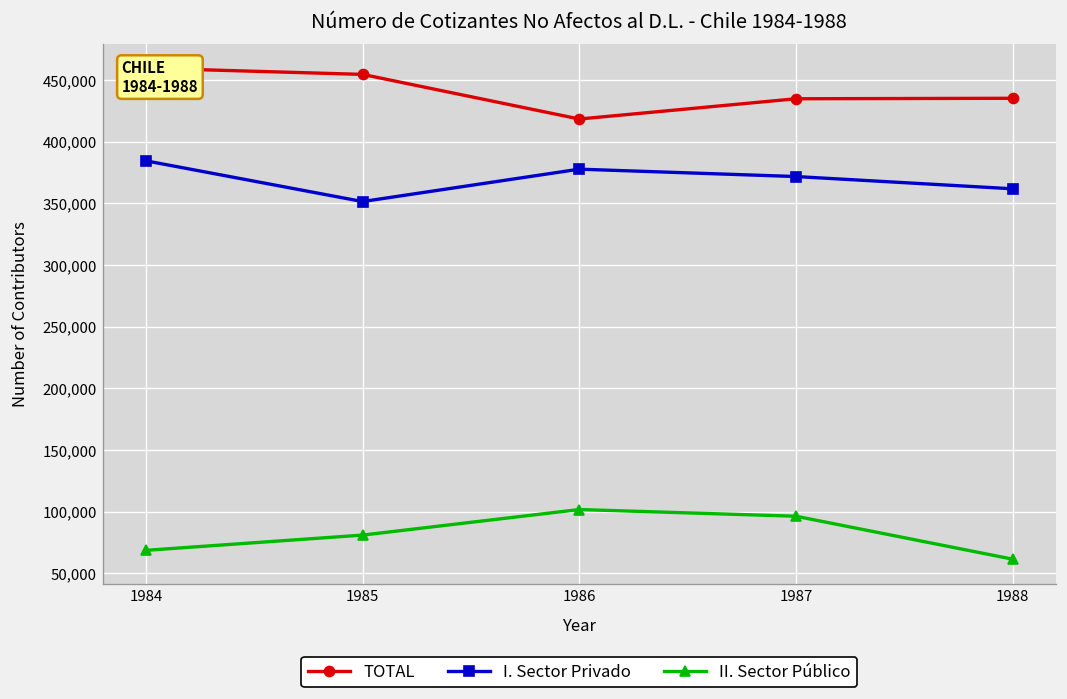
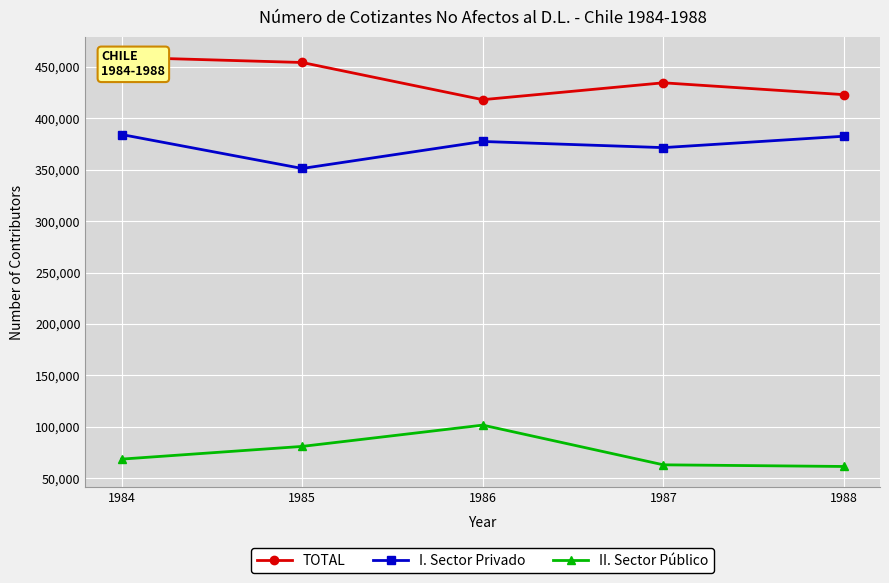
II. Sector Público, 1987: 96,000 -> 63,000
TOTAL, 1988: 435,000 -> 423,000
I. Sector Privado, 1988: 362,000 -> 383,000
